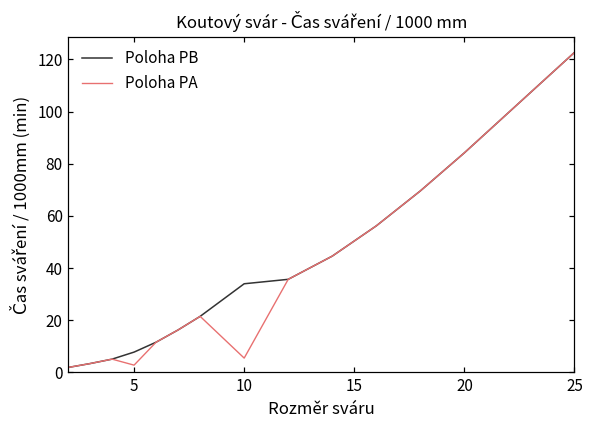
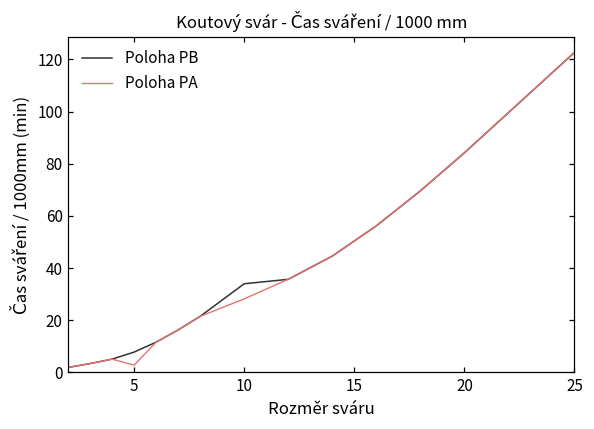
Poloha PA, 10: 6 -> 28
